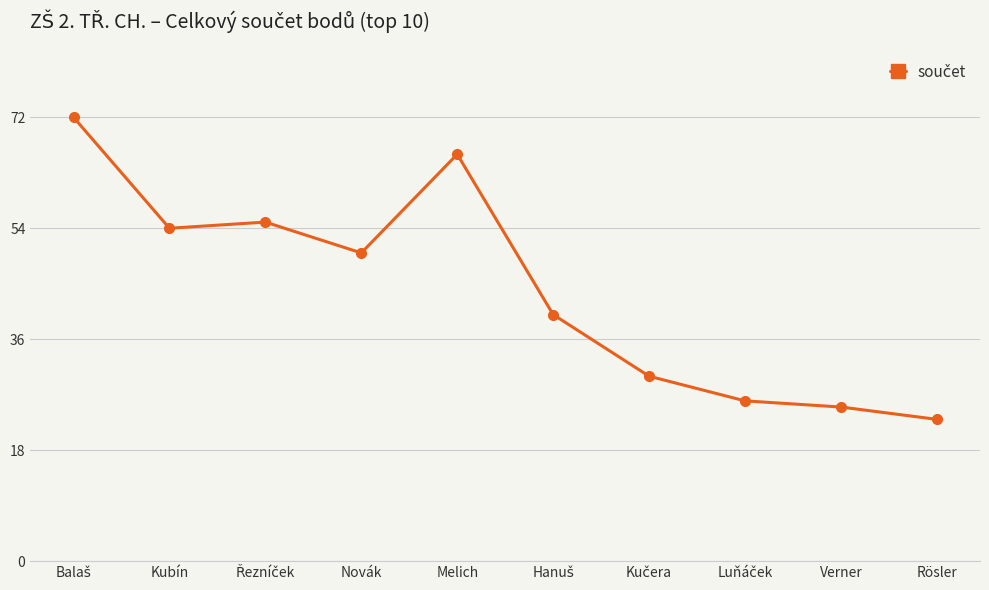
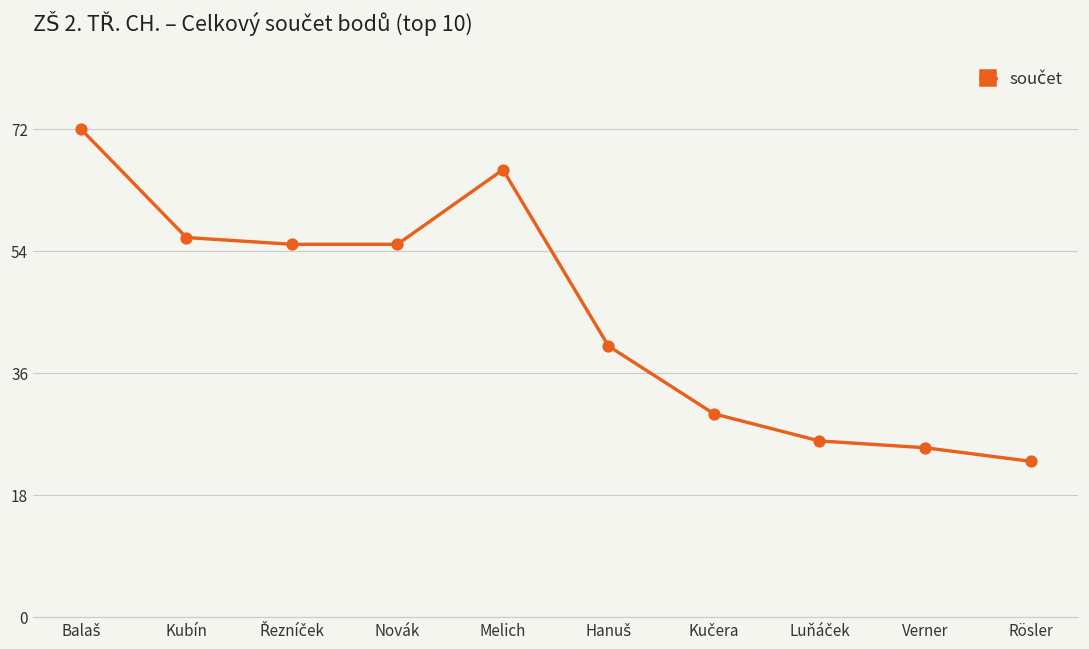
Kubín: 54 -> 56
Novák: 50 -> 55
